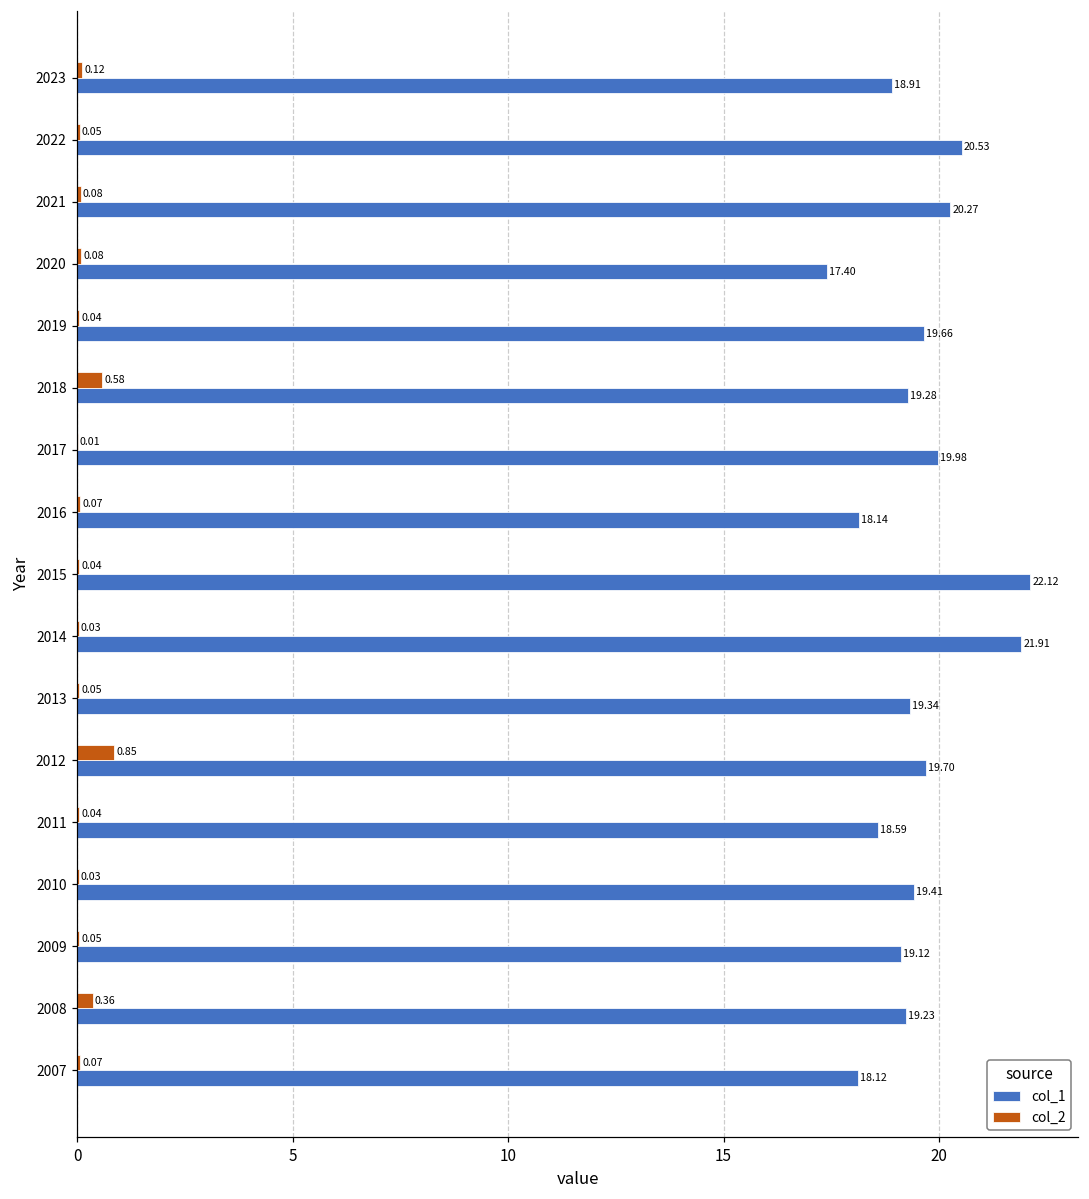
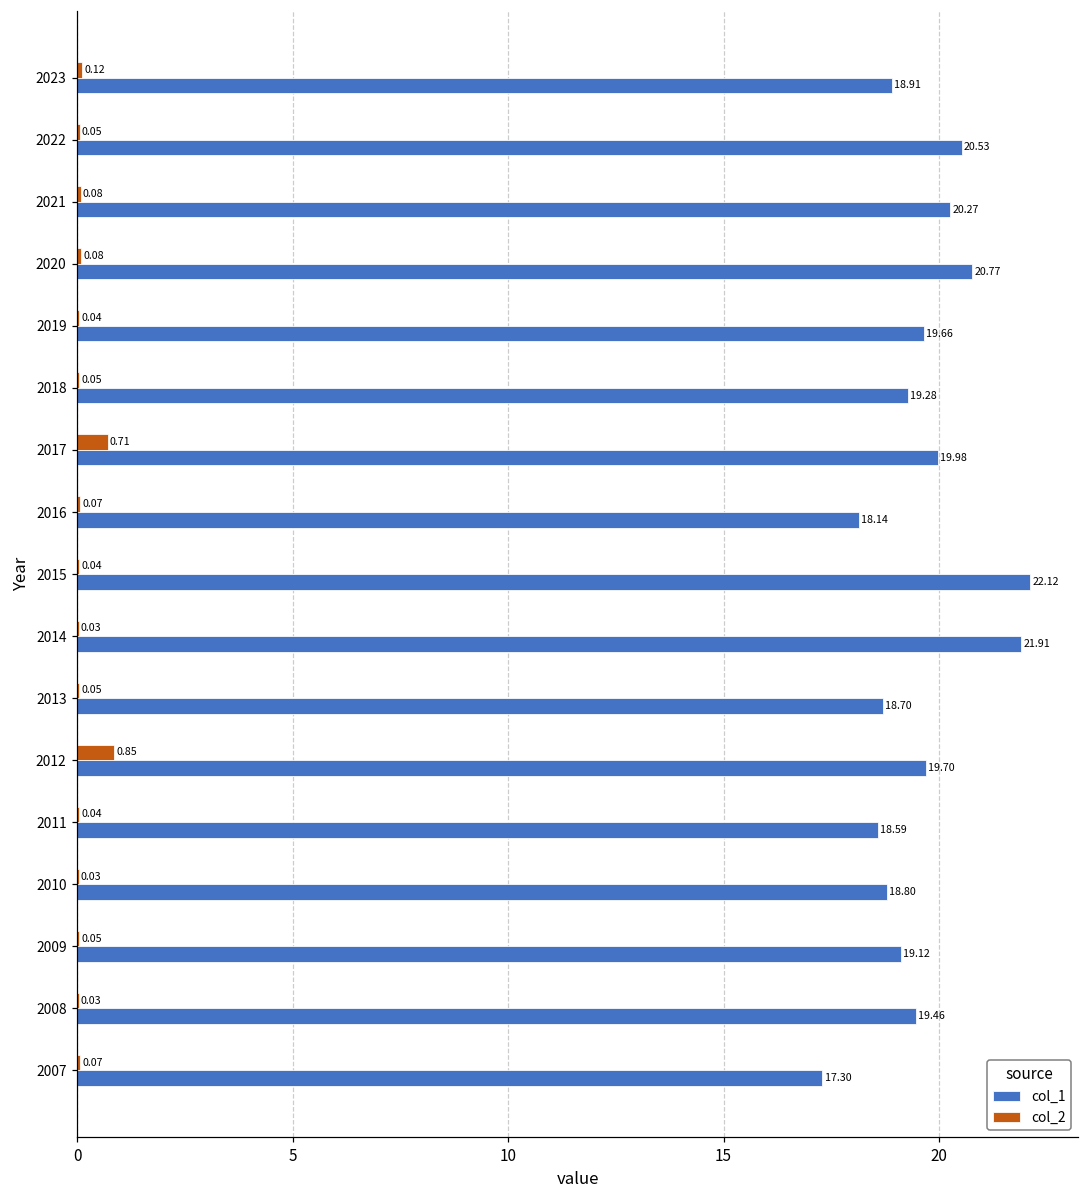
col_1, 2020: 17.40 -> 20.77
col_2, 2018: 0.58 -> 0.05
col_2, 2017: 0.01 -> 0.71
col_1, 2013: 19.34 -> 18.70
col_1, 2010: 19.41 -> 18.80
col_2, 2008: 0.36 -> 0.03
col_1, 2008: 19.23 -> 19.46
col_1, 2007: 18.12 -> 17.30
